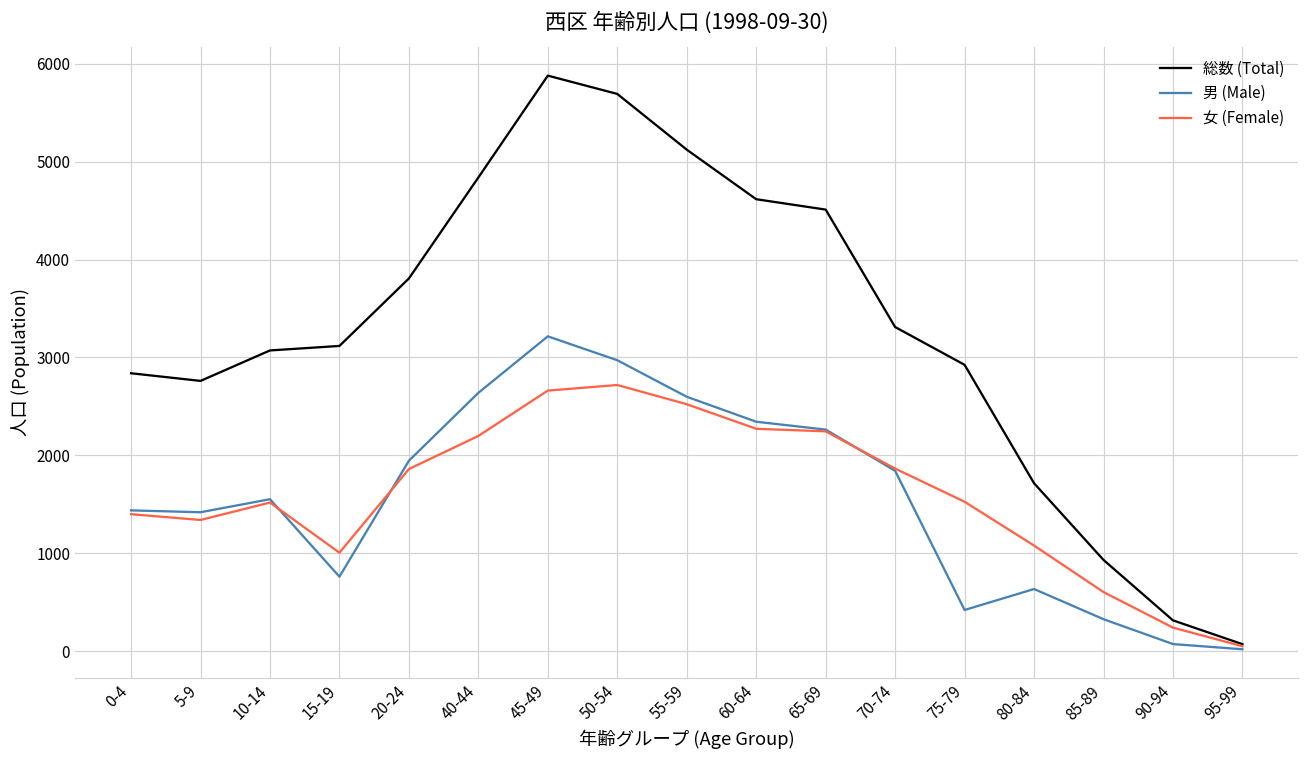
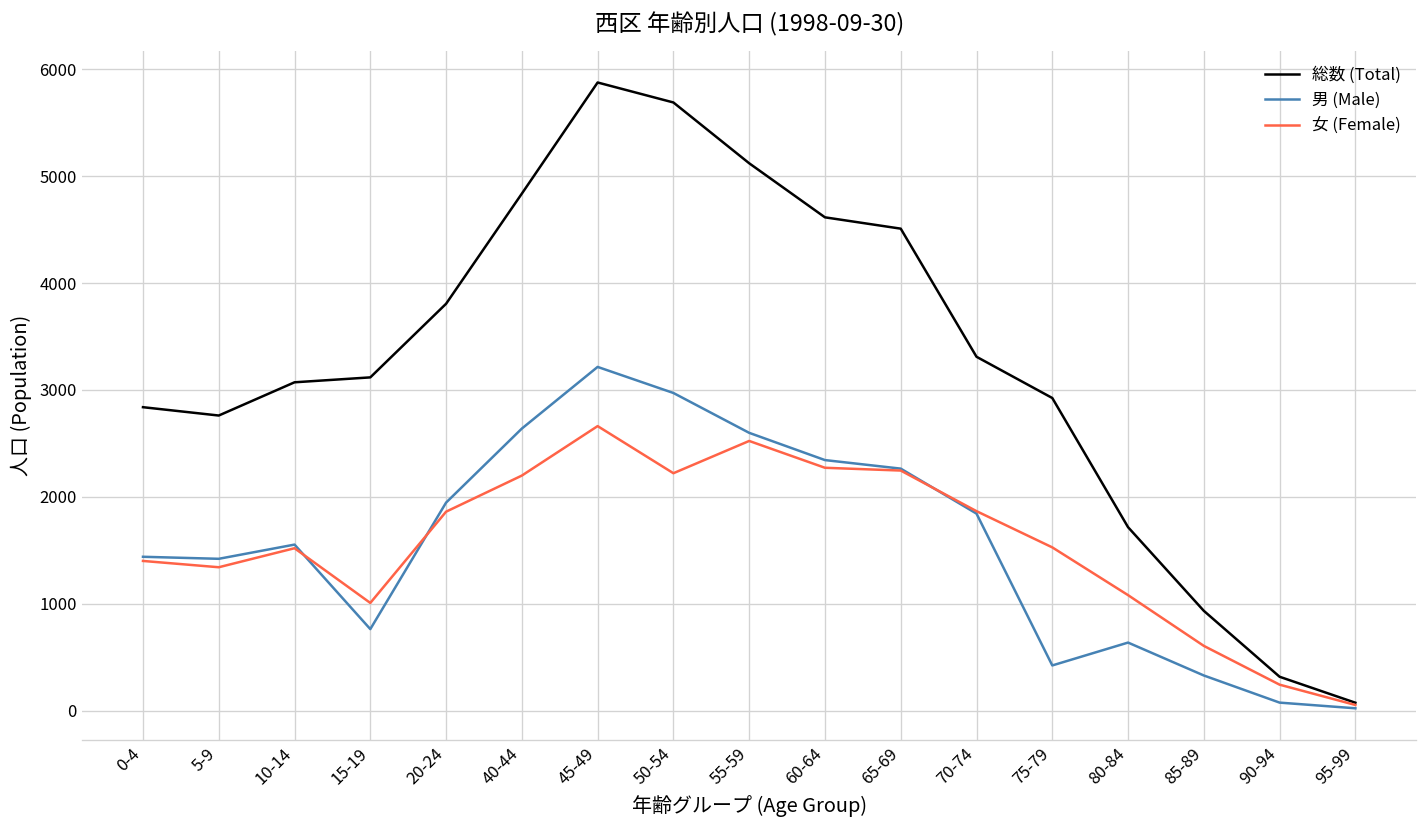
女 (Female), 50-54: 2700 -> 2200
